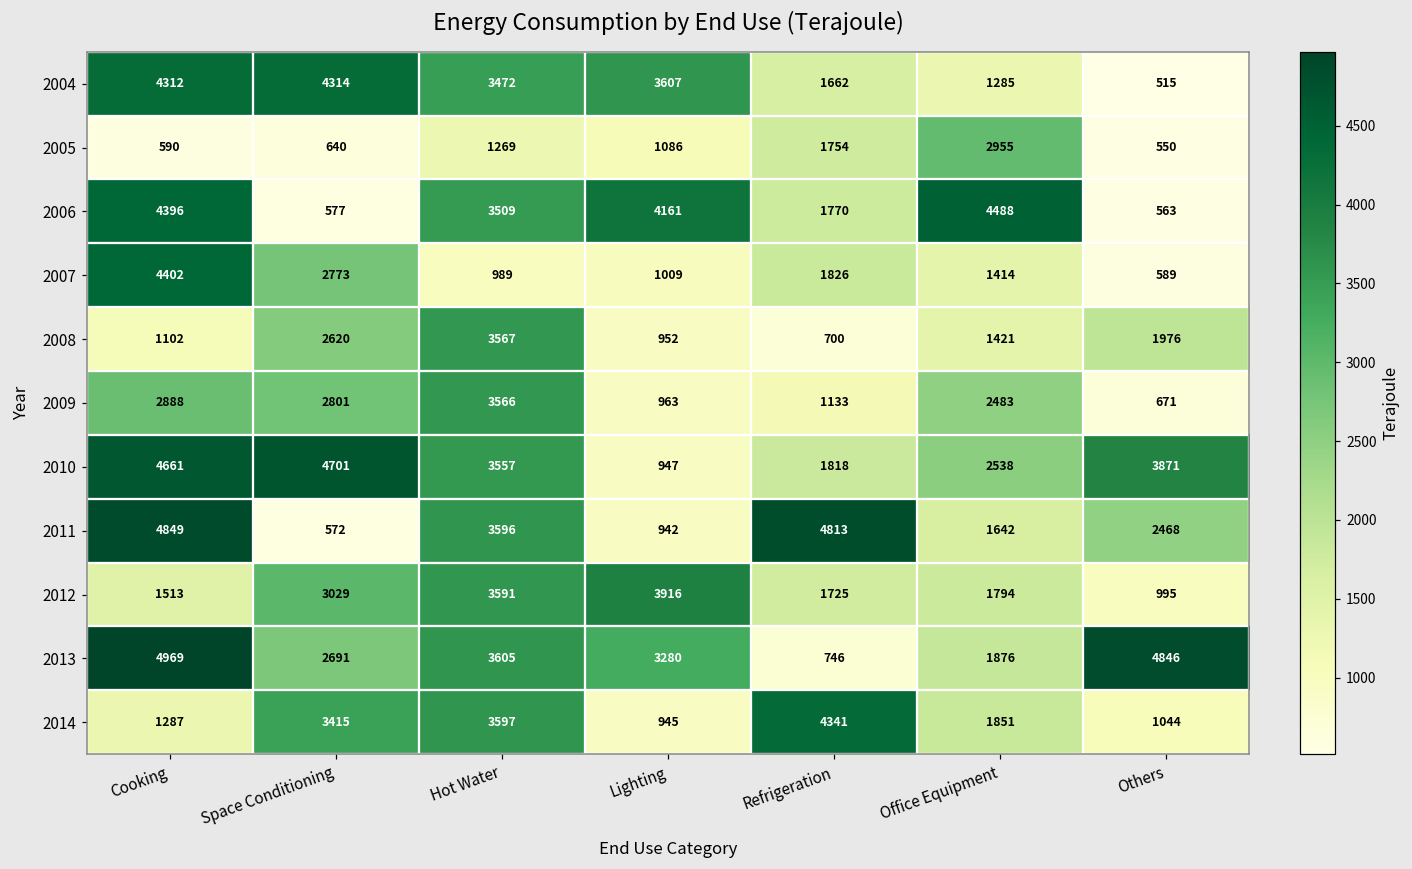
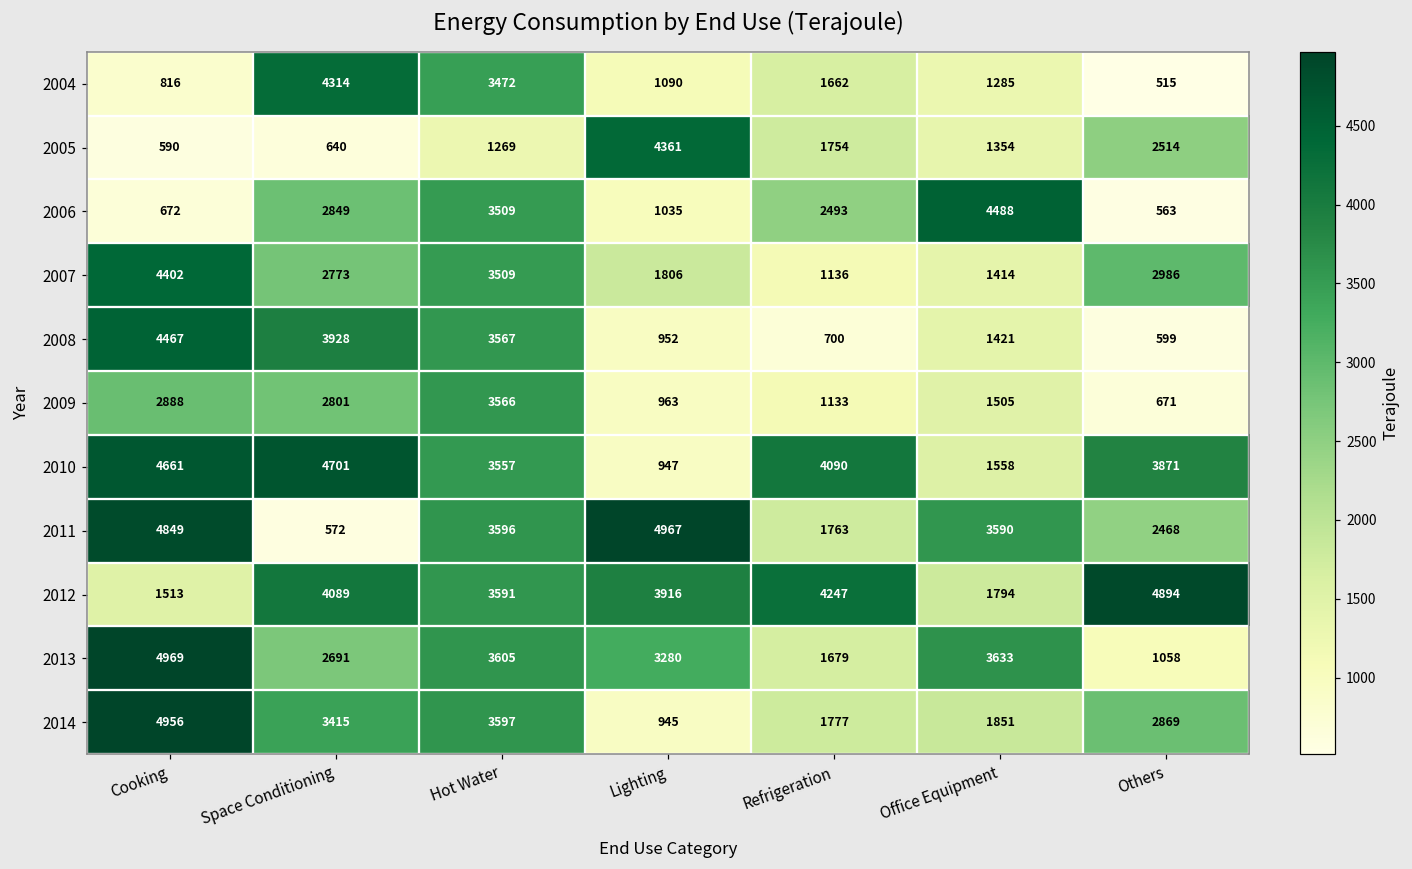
2004, Cooking: 4312 -> 816
2004, Lighting: 3607 -> 1090
2005, Lighting: 1086 -> 4361
2005, Office Equipment: 2955 -> 1354
2005, Others: 550 -> 2514
2006, Cooking: 4396 -> 672
2006, Space Conditioning: 577 -> 2849
2006, Lighting: 4161 -> 1035
2006, Refrigeration: 1770 -> 2493
2007, Hot Water: 989 -> 3509
2007, Lighting: 1009 -> 1806
2007, Refrigeration: 1826 -> 1136
2007, Others: 589 -> 2986
2008, Cooking: 1102 -> 4467
2008, Space Conditioning: 2620 -> 3928
2008, Others: 1976 -> 599
2009, Office Equipment: 2483 -> 1505
2010, Refrigeration: 1818 -> 4090
2010, Office Equipment: 2538 -> 1558
2011, Lighting: 942 -> 4967
2011, Refrigeration: 4813 -> 1763
2011, Office Equipment: 1642 -> 3590
2012, Space Conditioning: 3029 -> 4089
2012, Refrigeration: 1725 -> 4247
2012, Others: 995 -> 4894
2013, Refrigeration: 746 -> 1679
2013, Office Equipment: 1876 -> 3633
2013, Others: 4846 -> 1058
2014, Cooking: 1287 -> 4956
2014, Refrigeration: 4341 -> 1777
2014, Others: 1044 -> 2869
